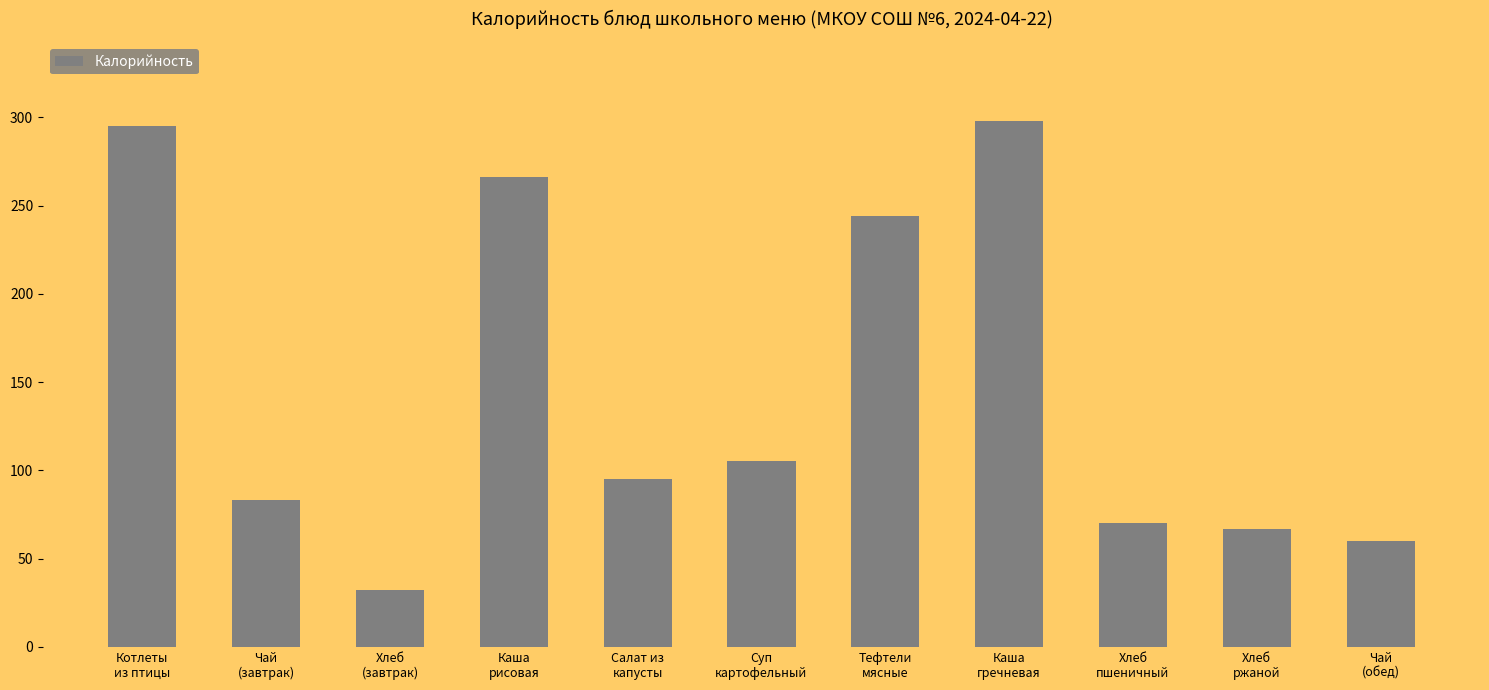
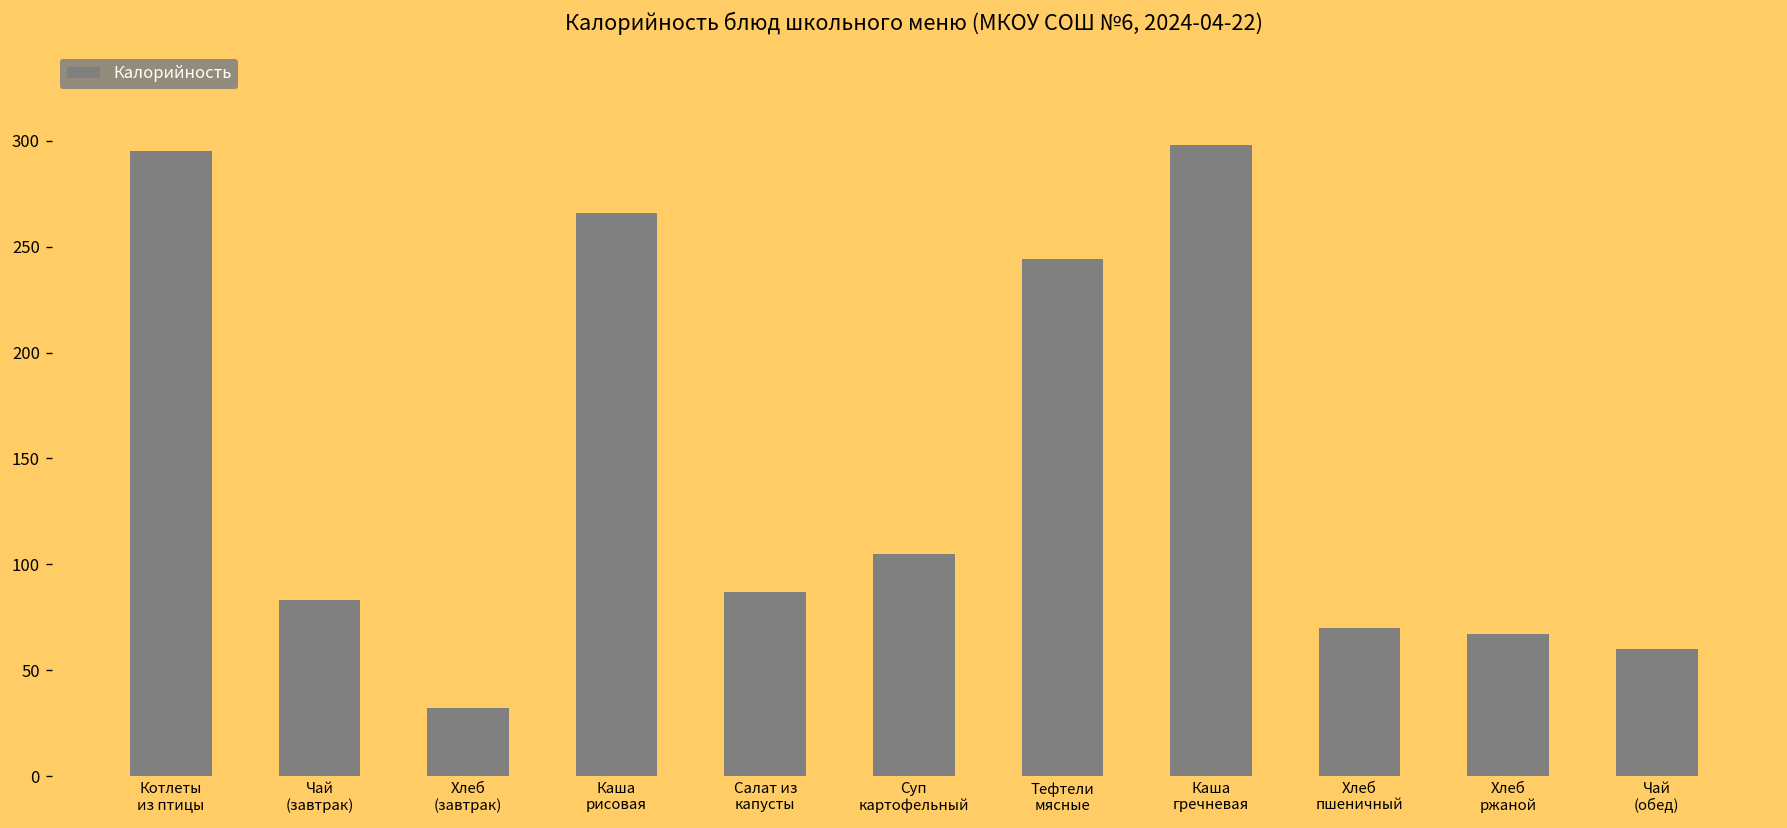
Салат из капусты: 95 -> 87
